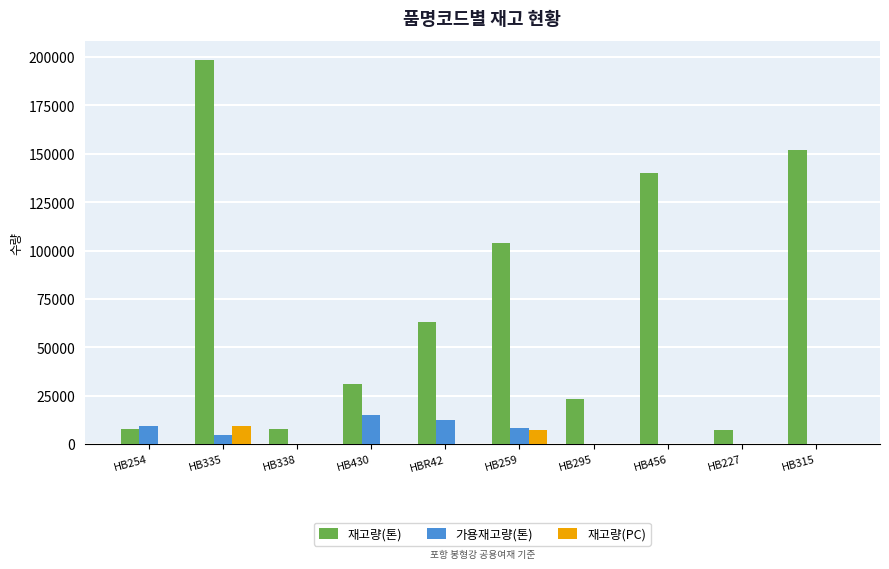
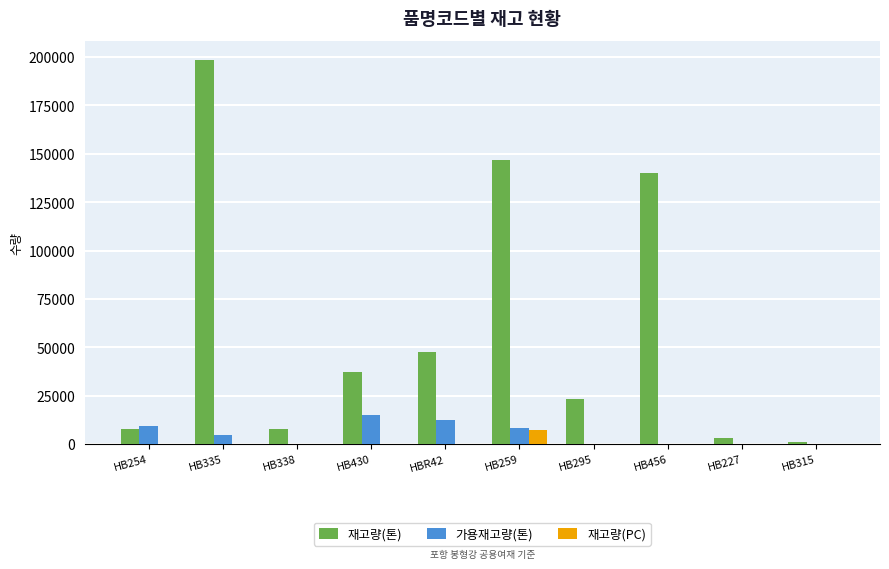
재고량(PC), HB335: 9000 -> 0
재고량(톤), HB430: 31000 -> 37000
재고량(톤), HBR42: 63000 -> 47000
재고량(톤), HB259: 104000 -> 147000
재고량(톤), HB227: 7000 -> 3000
재고량(톤), HB315: 152000 -> 1000
